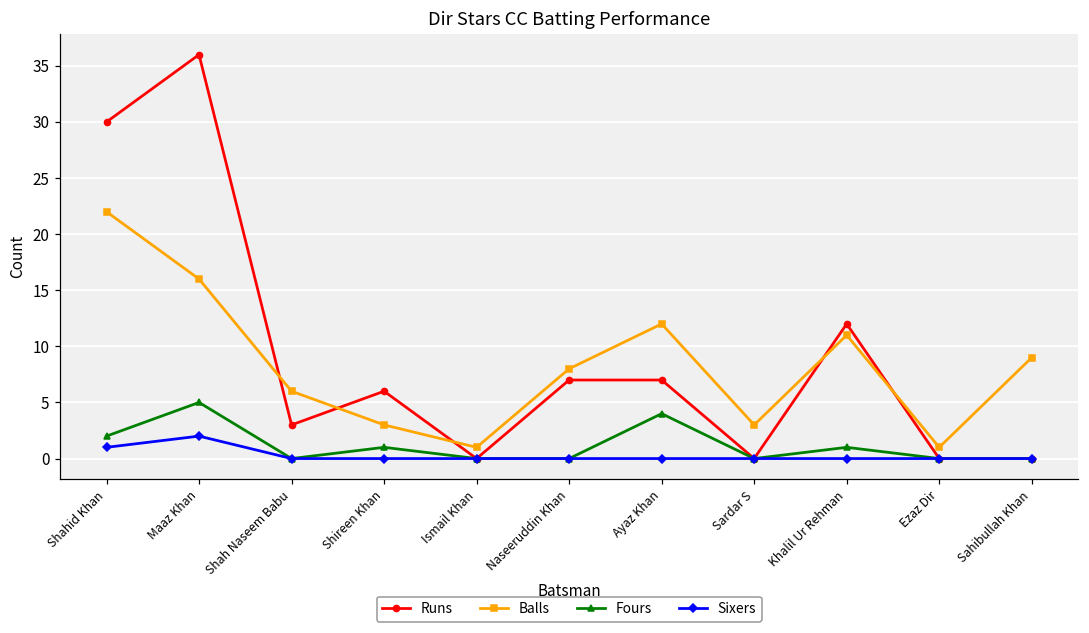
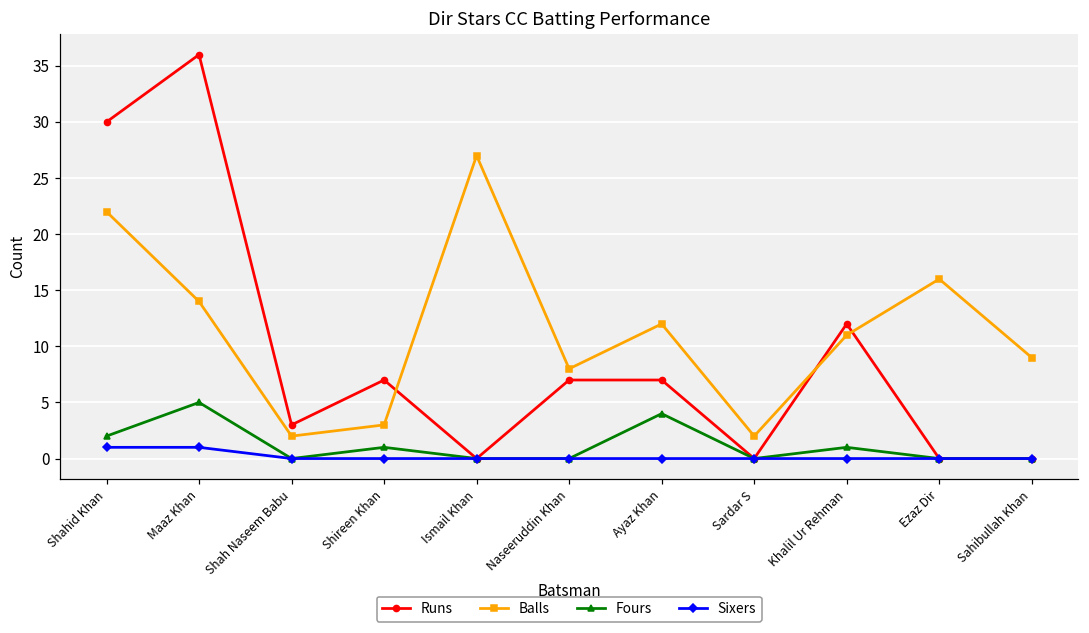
Balls, Maaz Khan: 16 -> 14
Sixers, Maaz Khan: 2 -> 1
Balls, Shah Naseem Babu: 6 -> 2
Runs, Shireen Khan: 6 -> 7
Balls, Ismail Khan: 1 -> 27
Balls, Sardar S: 3 -> 2
Balls, Ezaz Dir: 1 -> 16
